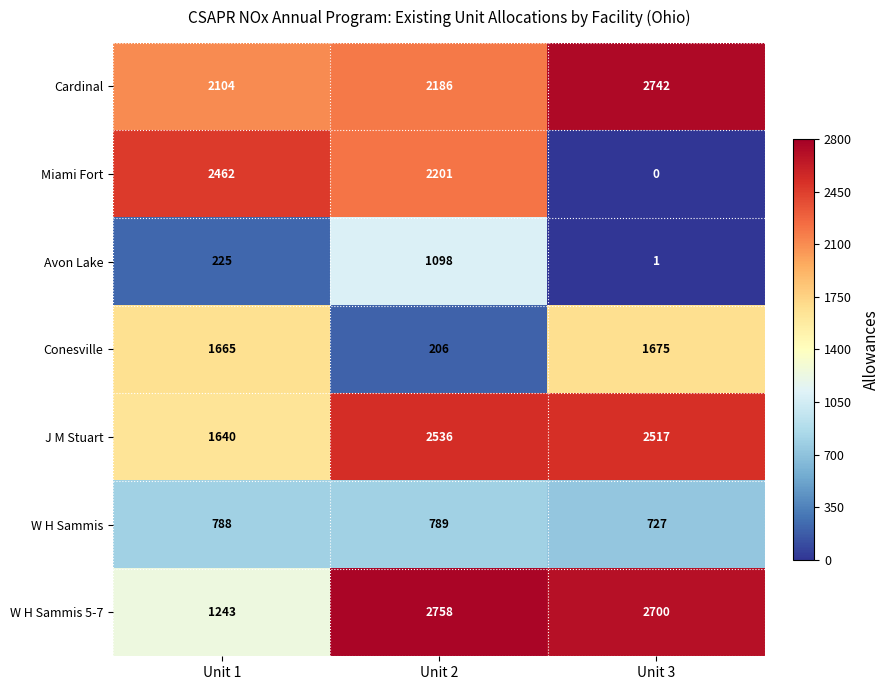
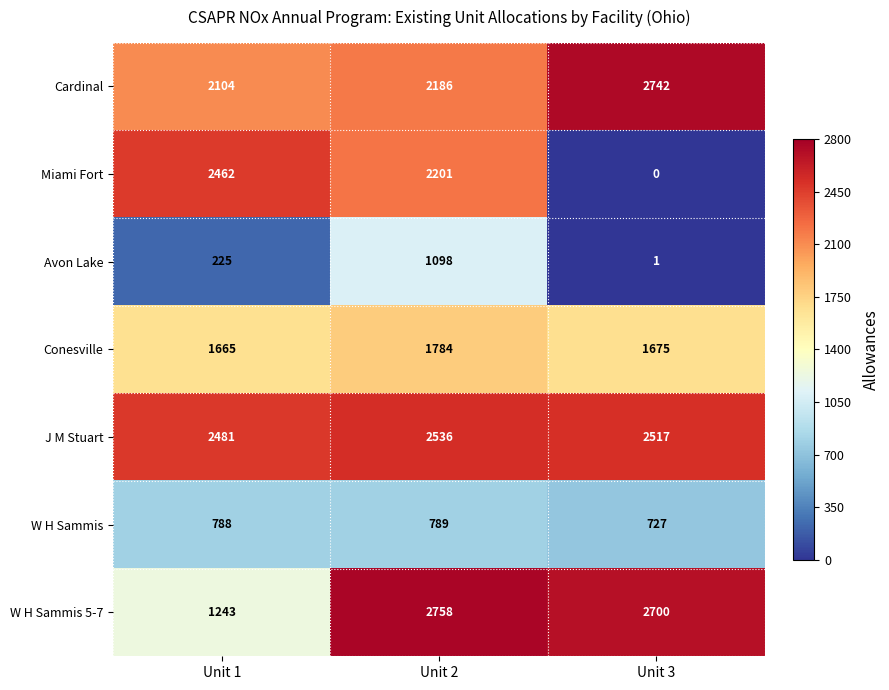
Conesville, Unit 2: 206 -> 1784
J M Stuart, Unit 1: 1640 -> 2481
